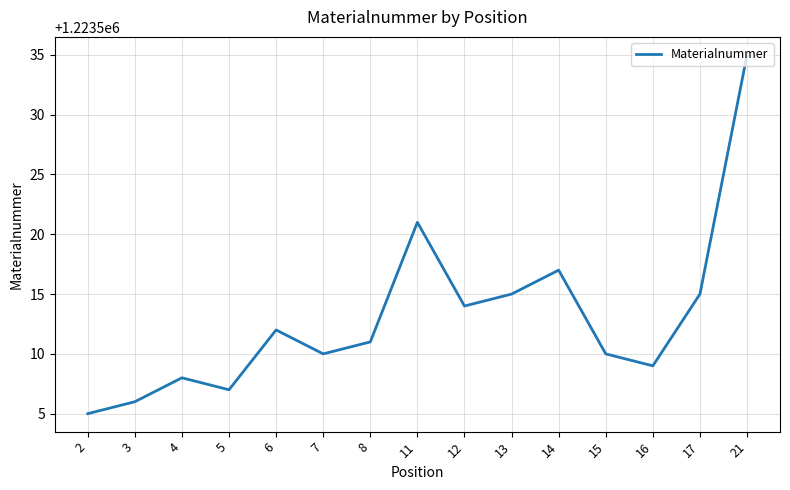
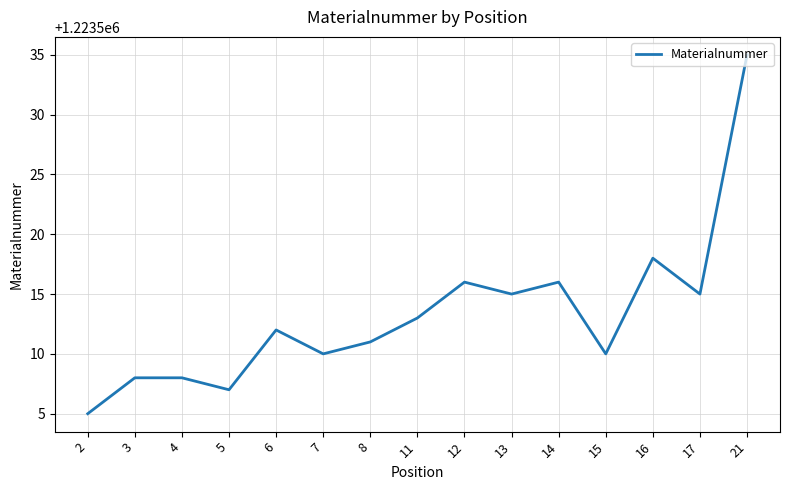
3: 1223506 -> 1223508
11: 1223521 -> 1223513
12: 1223514 -> 1223516
14: 1223517 -> 1223516
16: 1223509 -> 1223518
